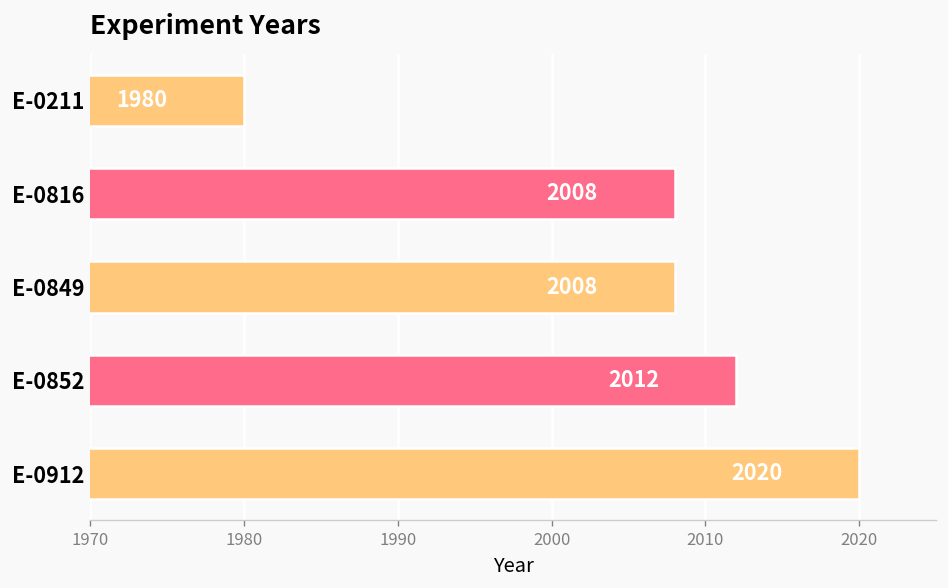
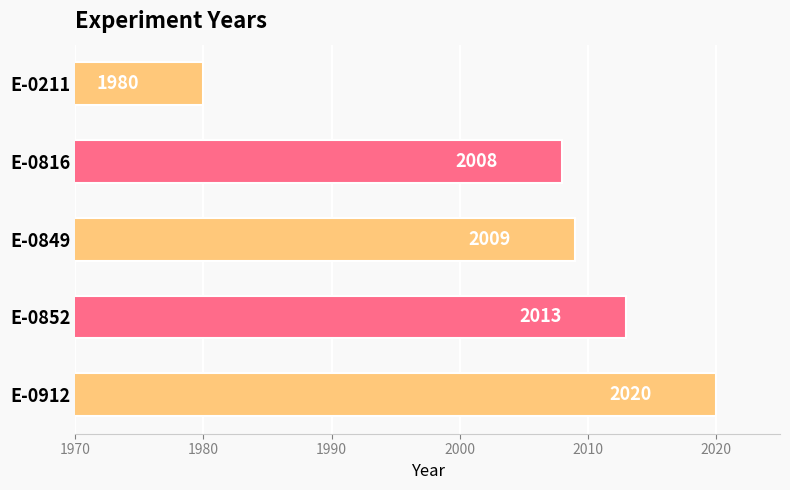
E-0849: 2008 -> 2009
E-0852: 2012 -> 2013
